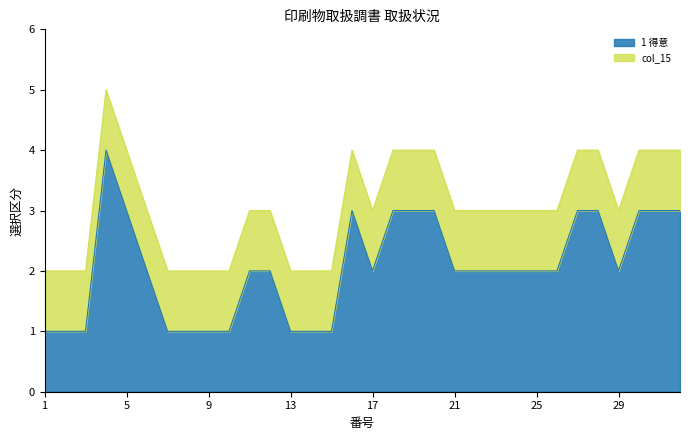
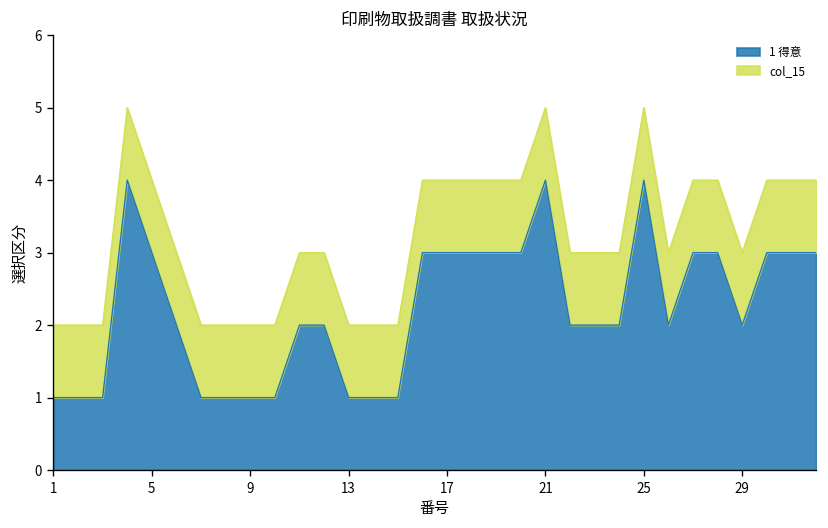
1 得意, 17: 2 -> 3
1 得意, 21: 2 -> 4
1 得意, 25: 2 -> 4
